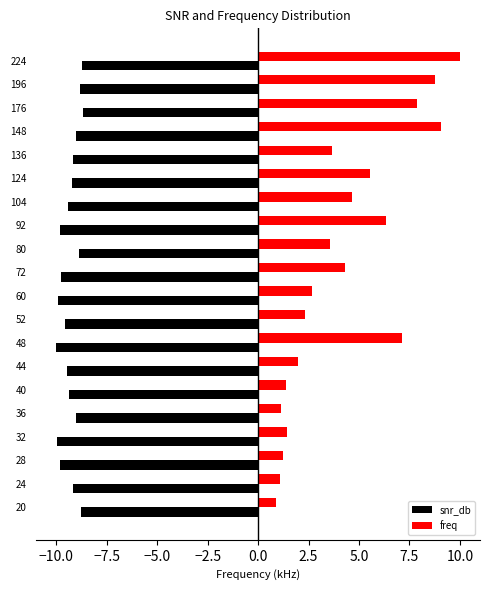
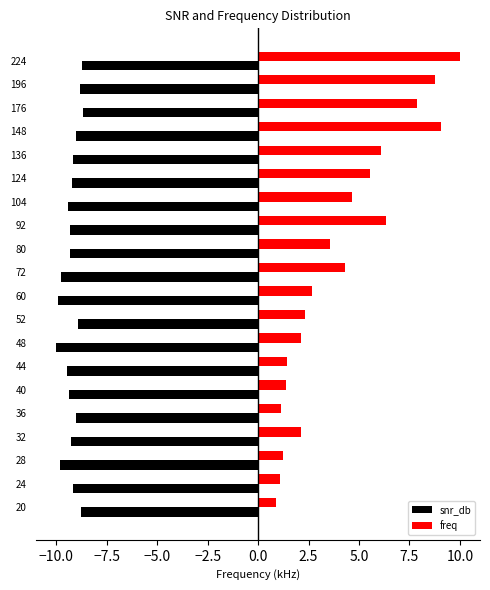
freq, 136: 3.7 -> 6.1
snr_db, 92: -9.8 -> -9.3
snr_db, 80: -8.9 -> -9.3
snr_db, 52: -9.6 -> -8.9
freq, 48: 7.1 -> 2.1
freq, 44: 2.0 -> 1.4
freq, 32: 1.4 -> 2.1
snr_db, 32: -10.0 -> -9.3
